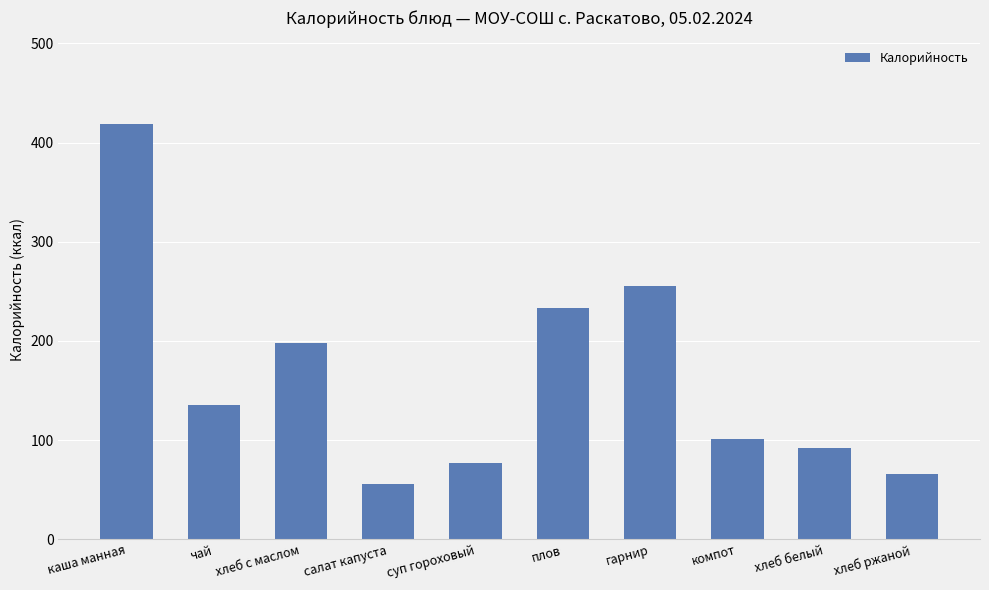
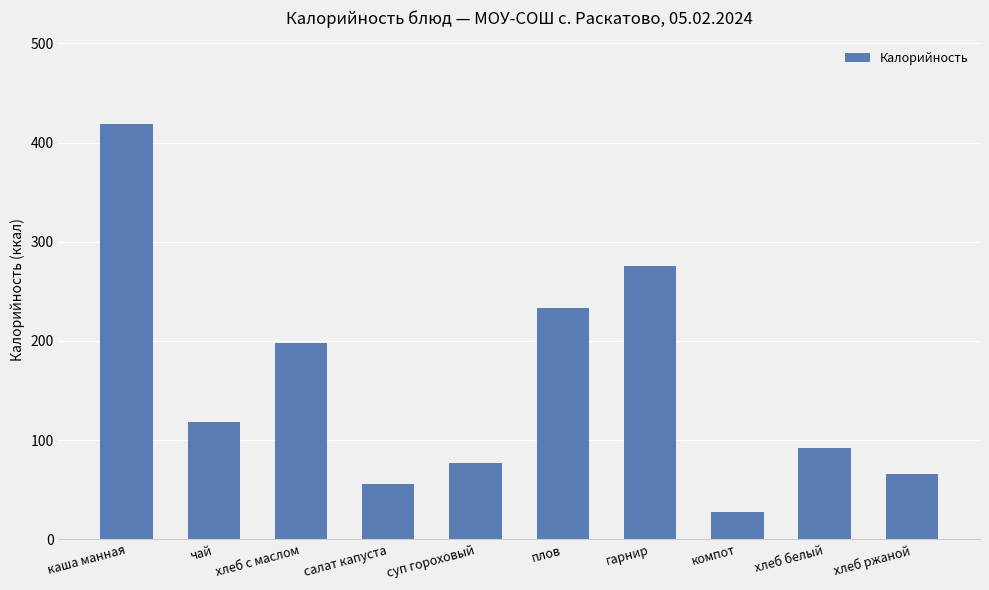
чай: 140 -> 120
гарнир: 260 -> 280
компот: 100 -> 30
